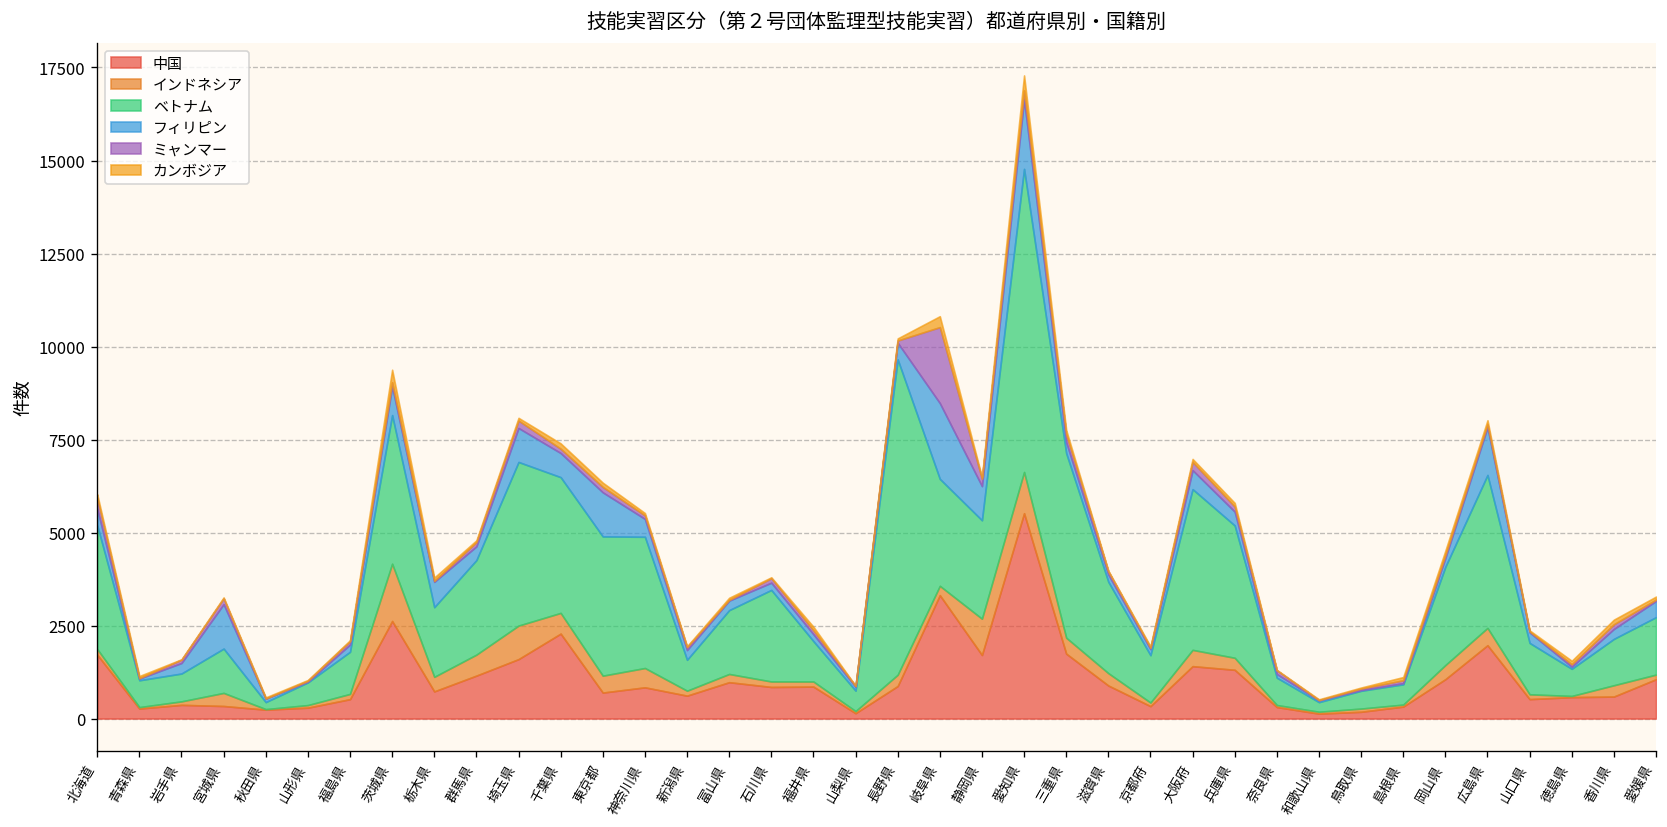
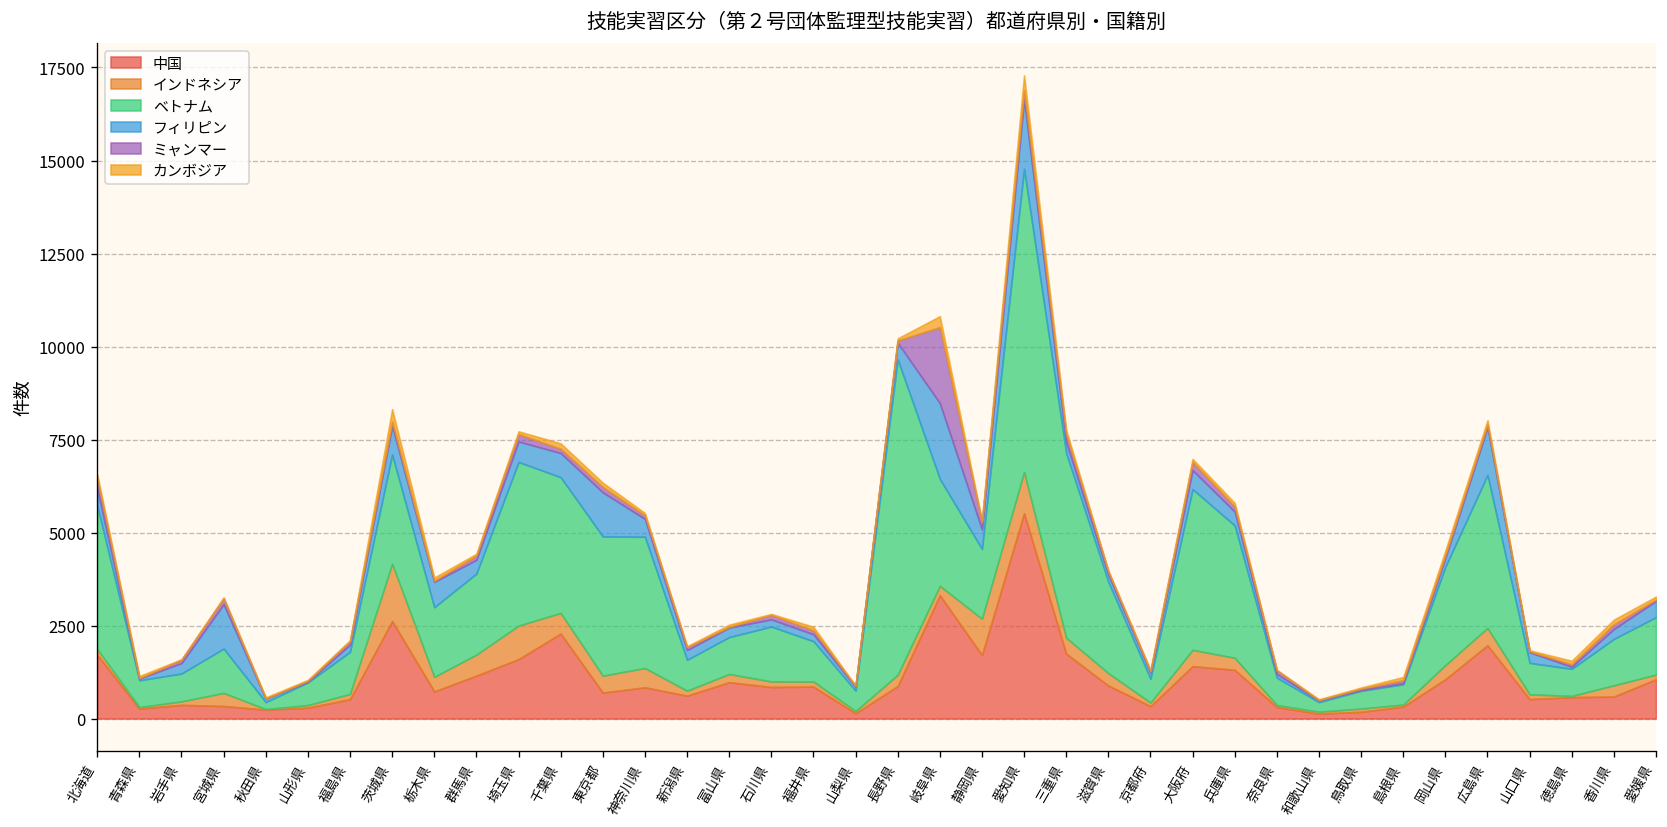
ベトナム, 北海道: 3300 -> 3900
ベトナム, 茨城県: 4000 -> 2900
ベトナム, 群馬県: 2500 -> 2200
フィリピン, 埼玉県: 900 -> 600
ベトナム, 富山県: 1700 -> 1000
ベトナム, 石川県: 2500 -> 1500
ベトナム, 静岡県: 2600 -> 1900
フィリピン, 静岡県: 900 -> 500
ベトナム, 京都府: 1300 -> 600
ベトナム, 山口県: 1400 -> 800
